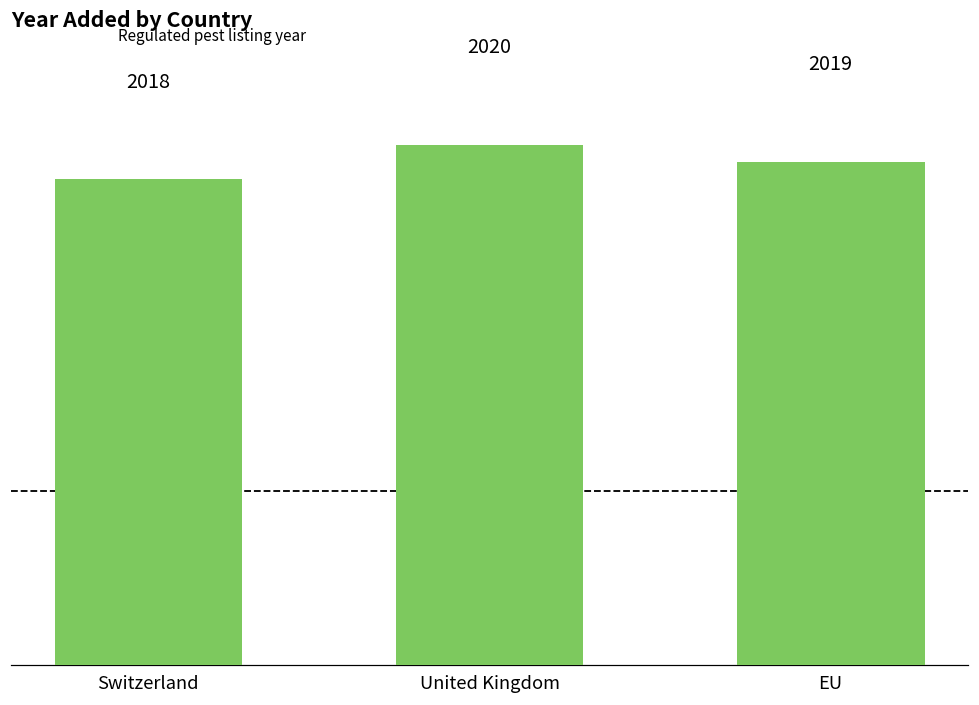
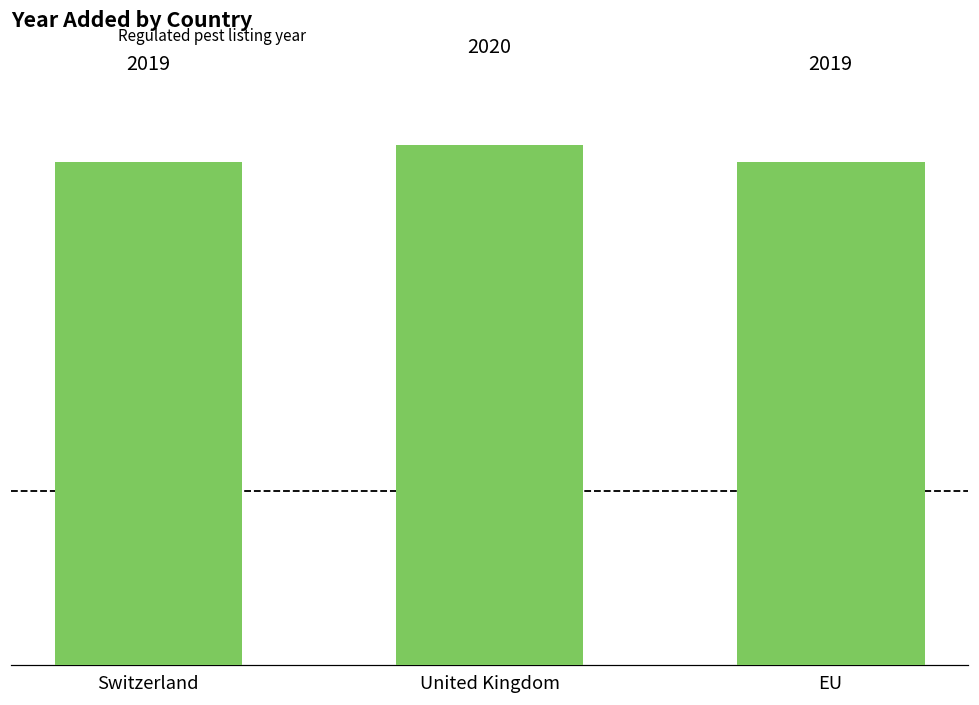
Switzerland: 2018 -> 2019
